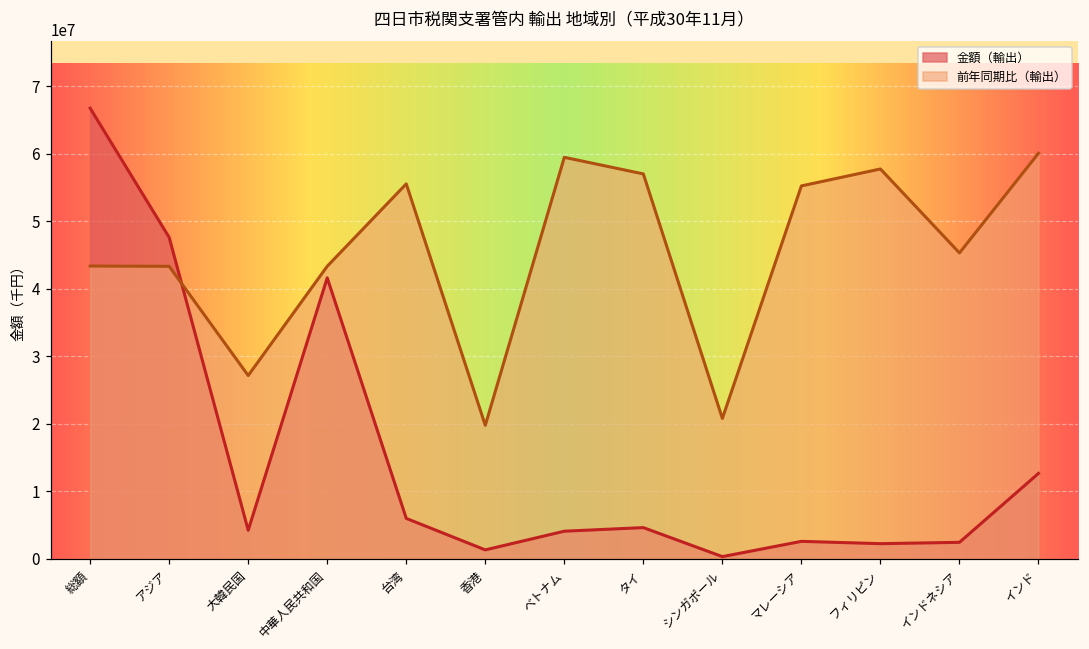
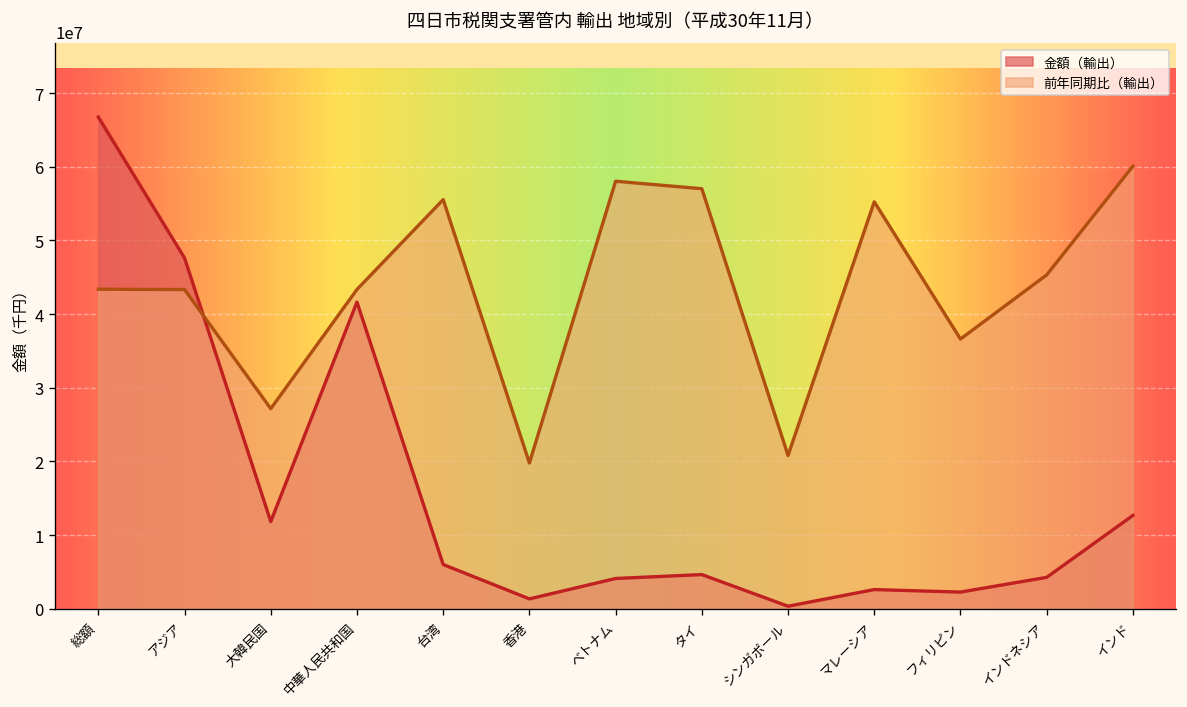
金額（輸出）, 大韓民国: 4000000 -> 12000000
前年同期比（輸出）, ベトナム: 59000000 -> 58000000
前年同期比（輸出）, フィリピン: 58000000 -> 37000000
金額（輸出）, インドネシア: 2000000 -> 4000000
